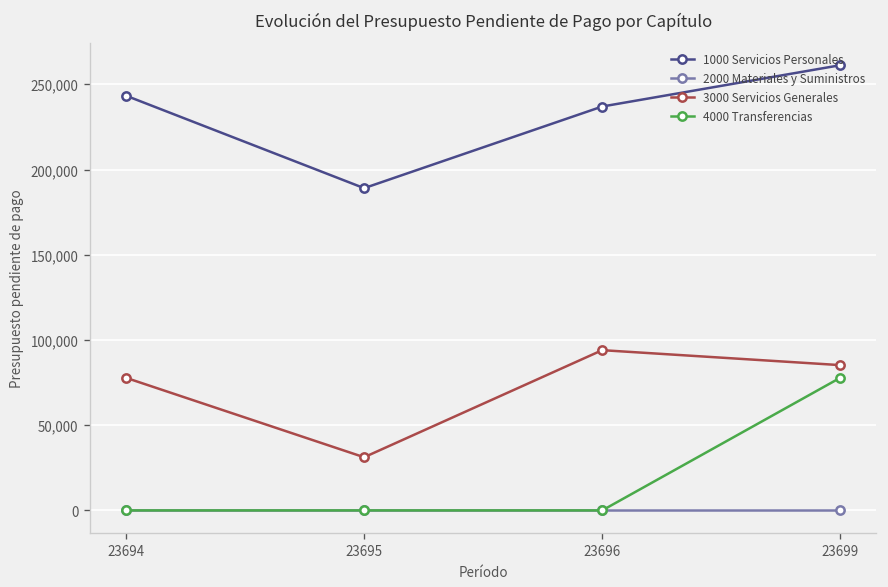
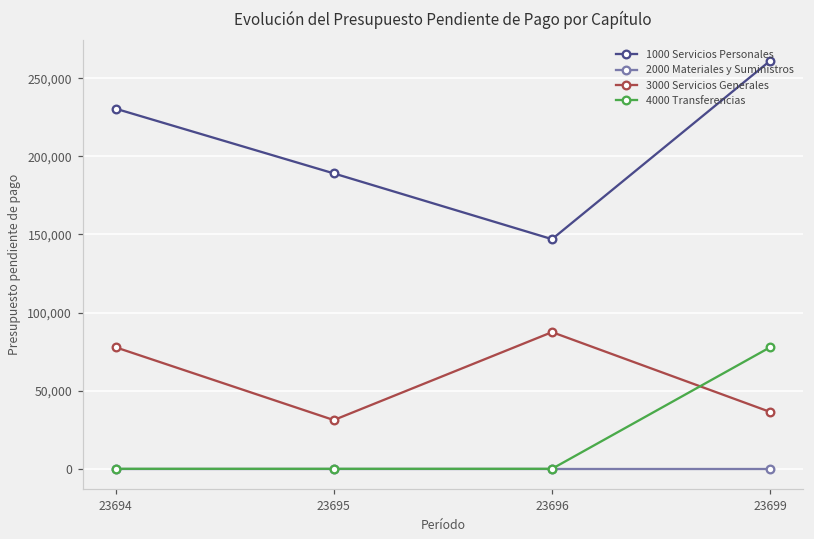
1000 Servicios Personales, 23694: 243,000 -> 230,000
1000 Servicios Personales, 23696: 237,000 -> 147,000
3000 Servicios Generales, 23696: 94,000 -> 87,000
3000 Servicios Generales, 23699: 85,000 -> 36,000
